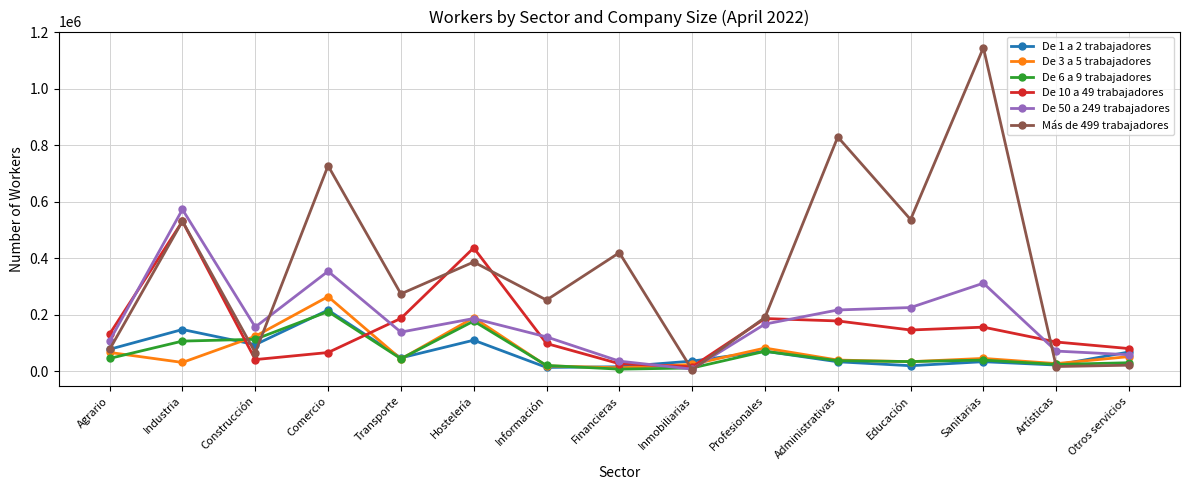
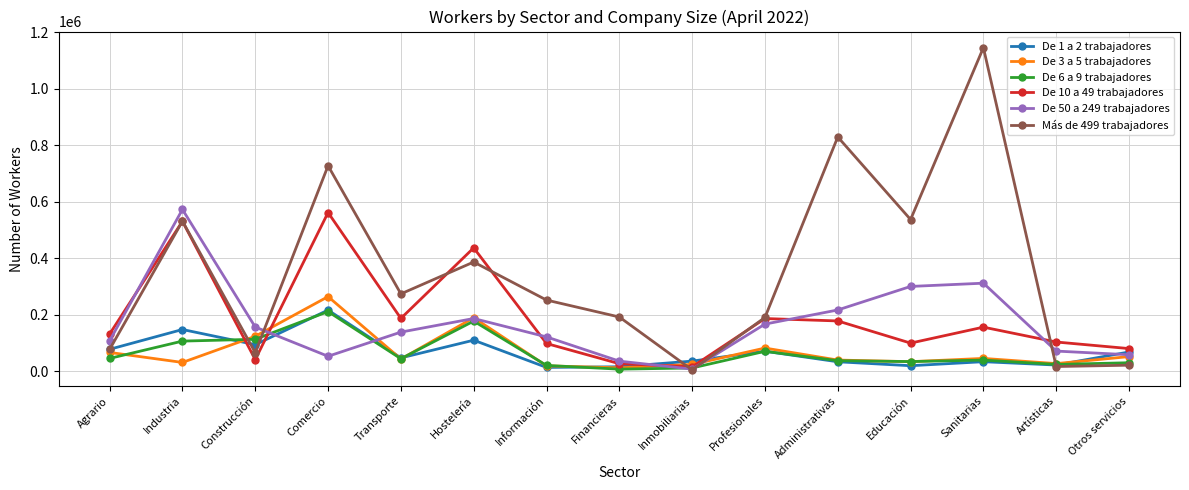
De 10 a 49 trabajadores, Comercio: 70000 -> 560000
De 50 a 249 trabajadores, Comercio: 350000 -> 50000
Más de 499 trabajadores, Financieras: 420000 -> 190000
De 10 a 49 trabajadores, Educación: 150000 -> 100000
De 50 a 249 trabajadores, Educación: 230000 -> 300000
